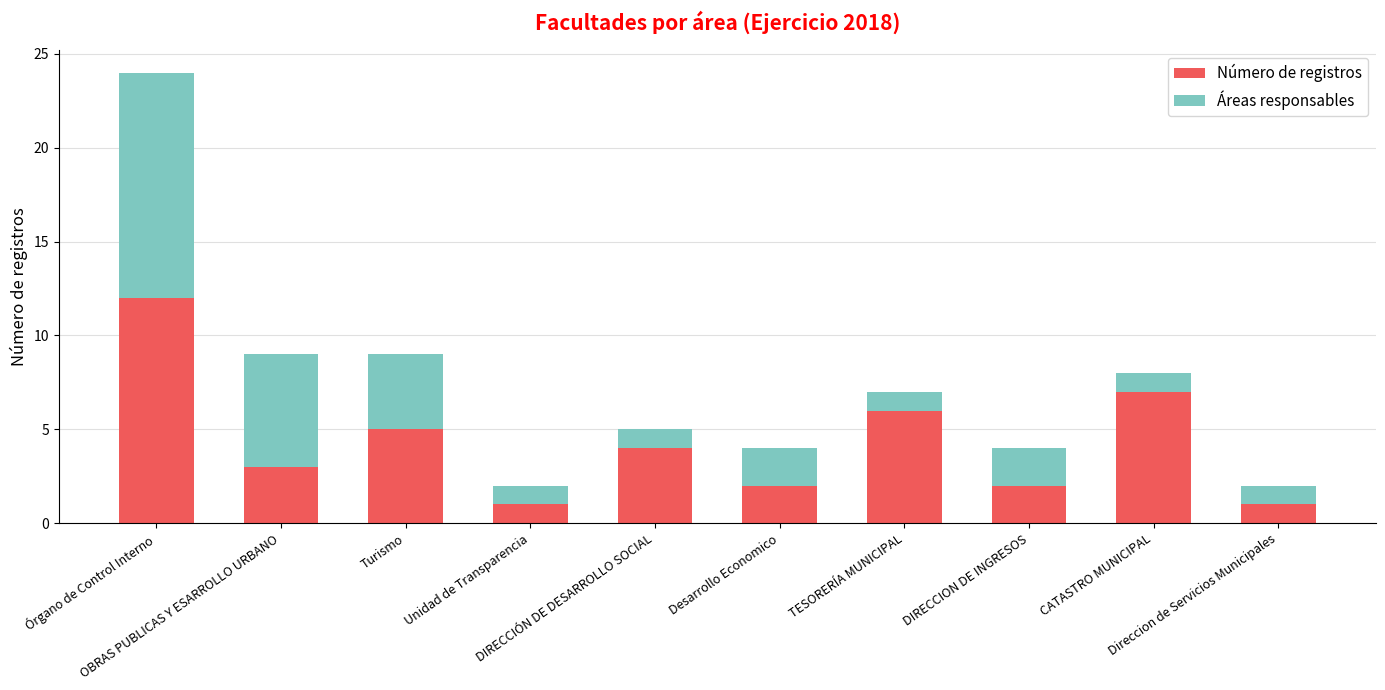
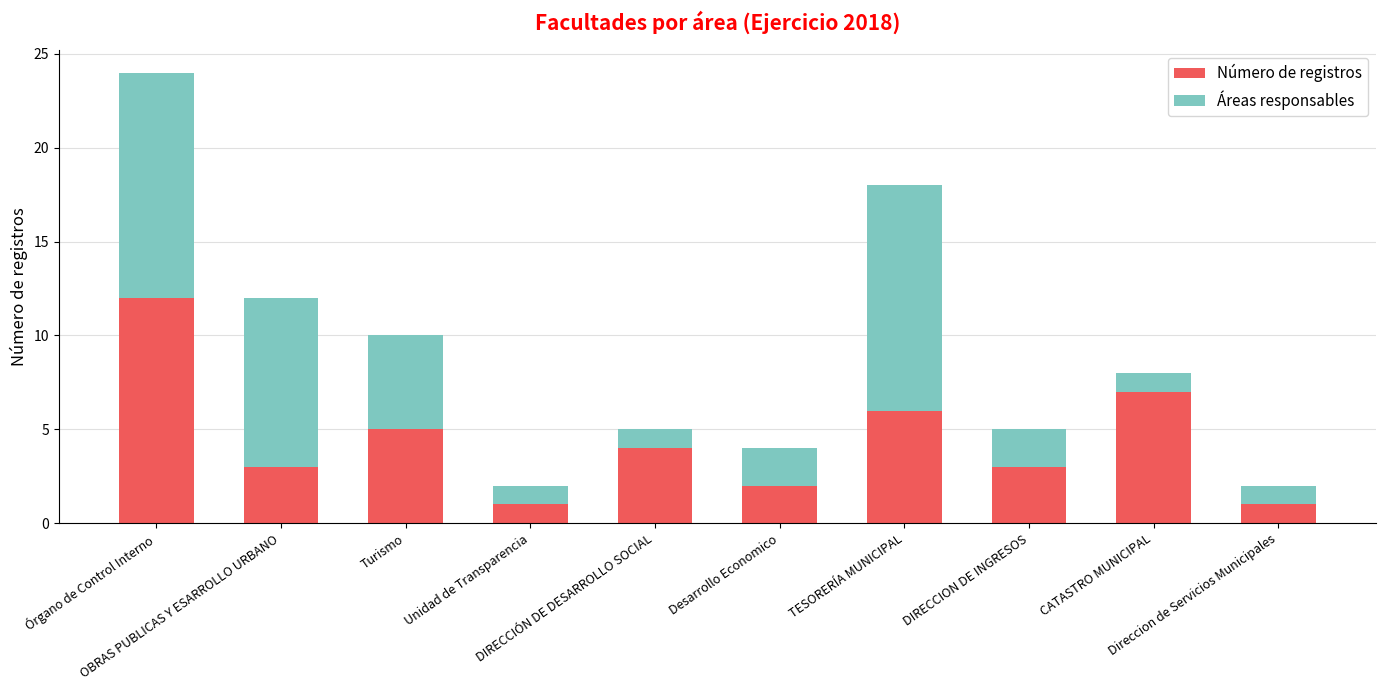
Áreas responsables, OBRAS PUBLICAS Y ESARROLLO URBANO: 6 -> 9
Áreas responsables, Turismo: 4 -> 5
Áreas responsables, TESORERÍA MUNICIPAL: 1 -> 12
Número de registros, DIRECCION DE INGRESOS: 2 -> 3
